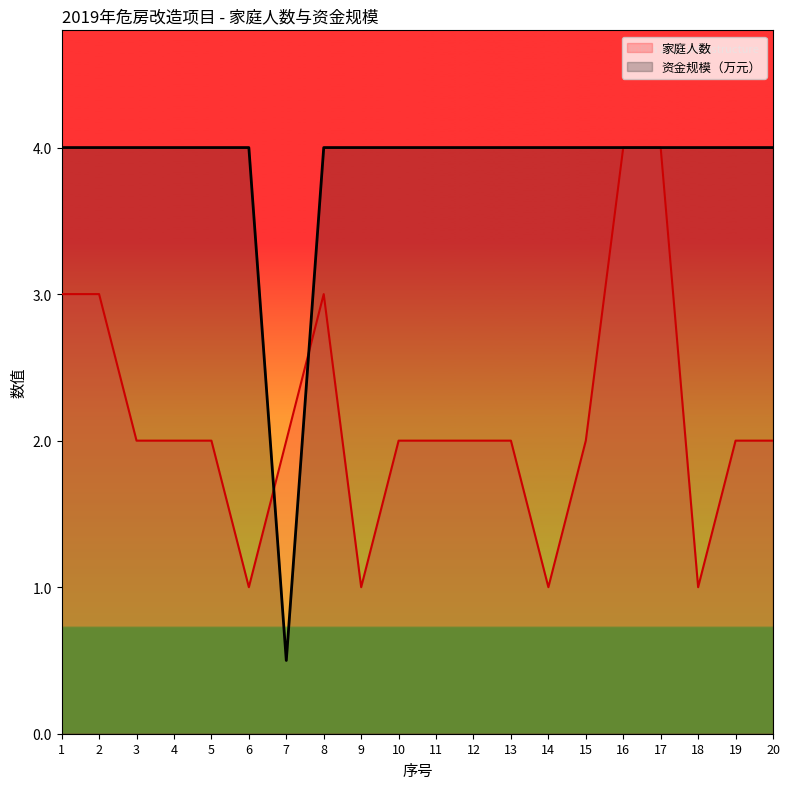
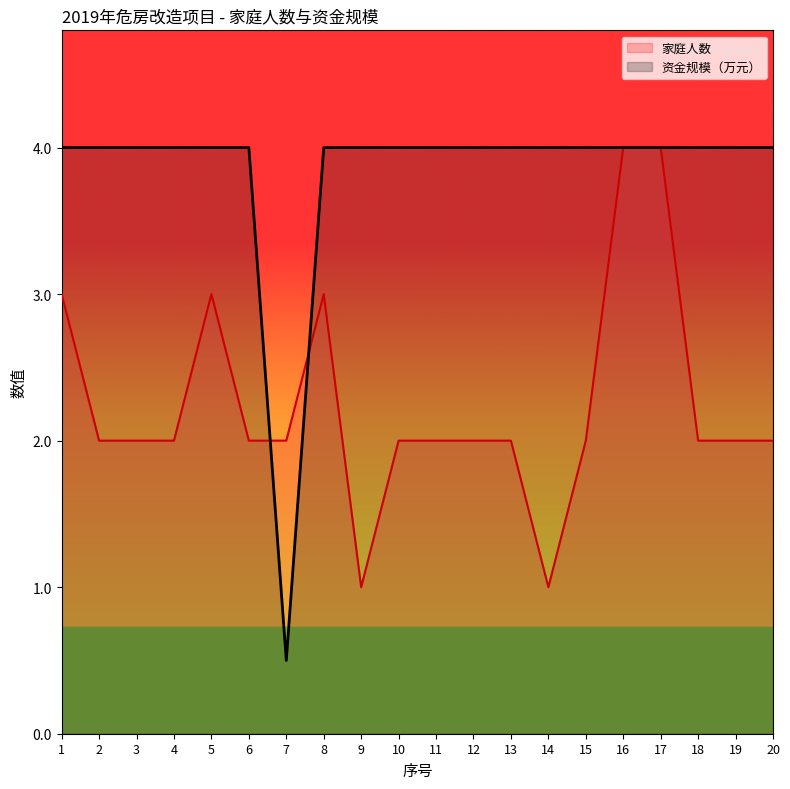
家庭人数, 2: 3 -> 2
家庭人数, 5: 2 -> 3
家庭人数, 6: 1 -> 2
家庭人数, 18: 1 -> 2
